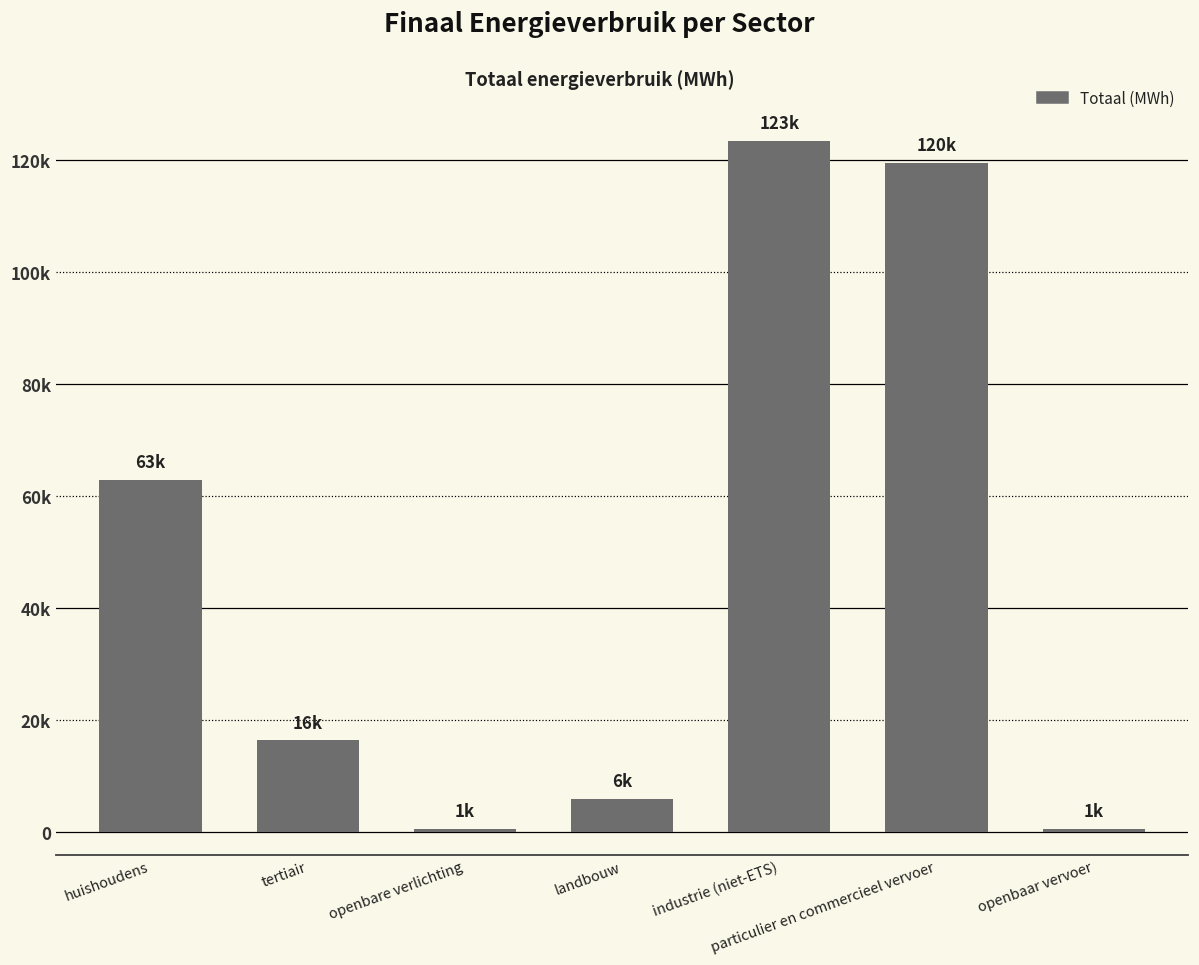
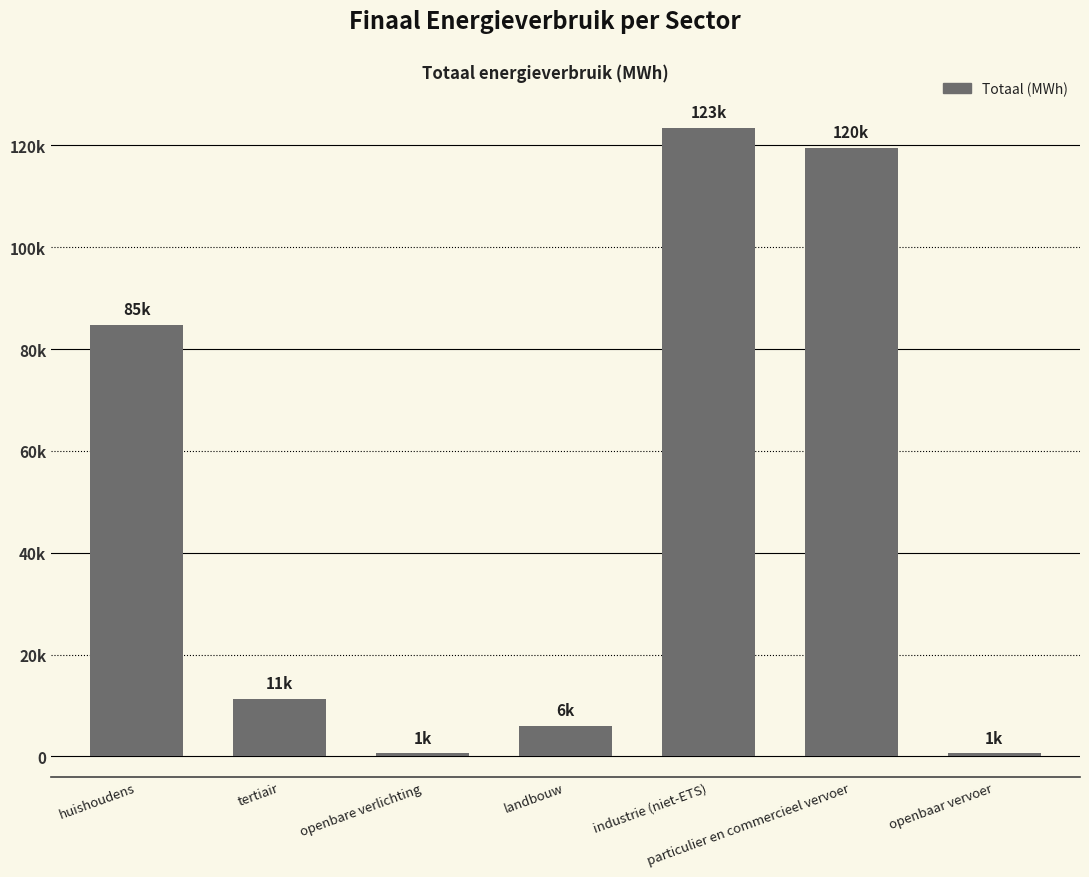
huishoudens: 63k -> 85k
tertiair: 16k -> 11k
